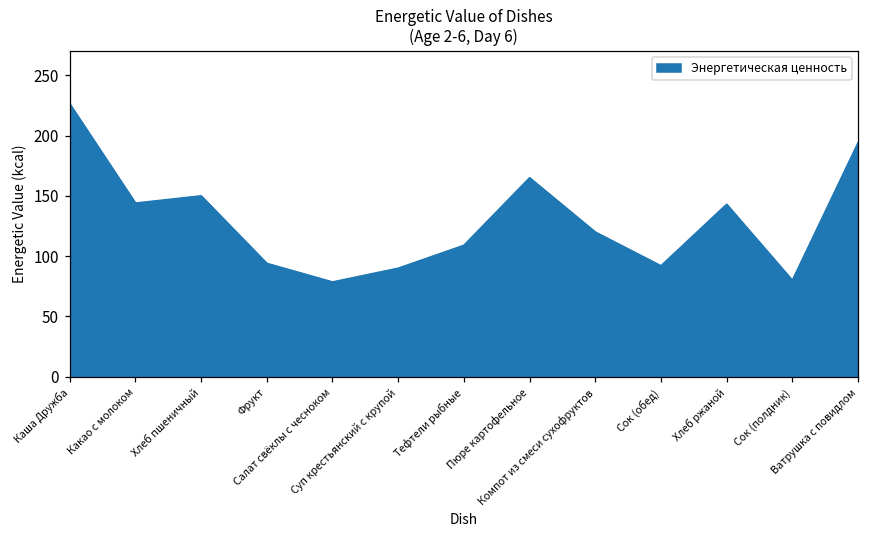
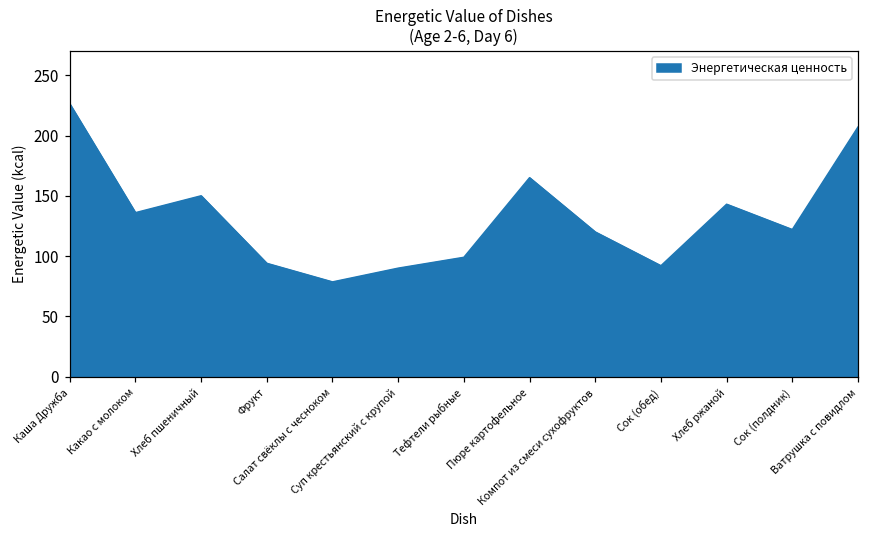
Какао с молоком: 144 -> 136
Тефтели рыбные: 109 -> 99
Сок (полдник): 80 -> 122
Ватрушка с повидлом: 194 -> 207
